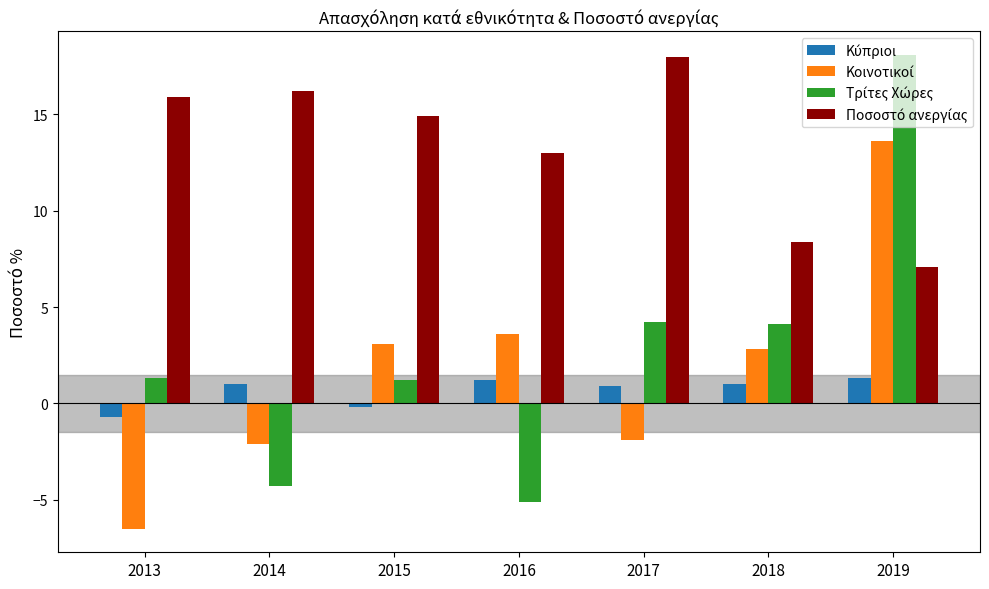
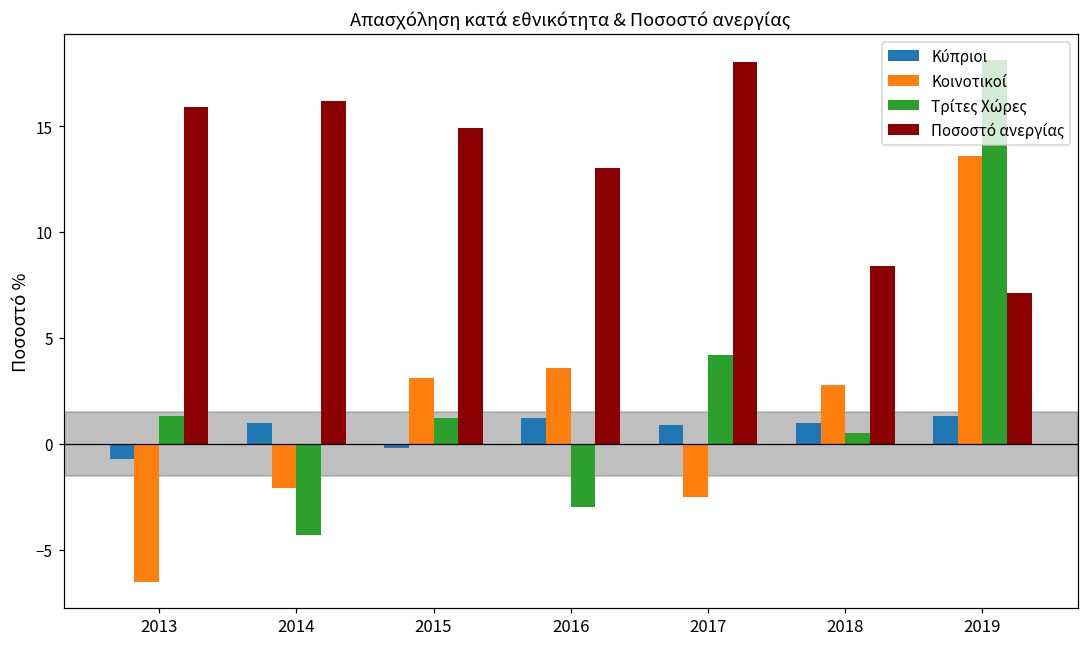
Τρίτες Χώρες, 2016: -5.1 -> -3.0
Κοινοτικοί, 2017: -1.9 -> -2.5
Τρίτες Χώρες, 2018: 4.1 -> 0.5
